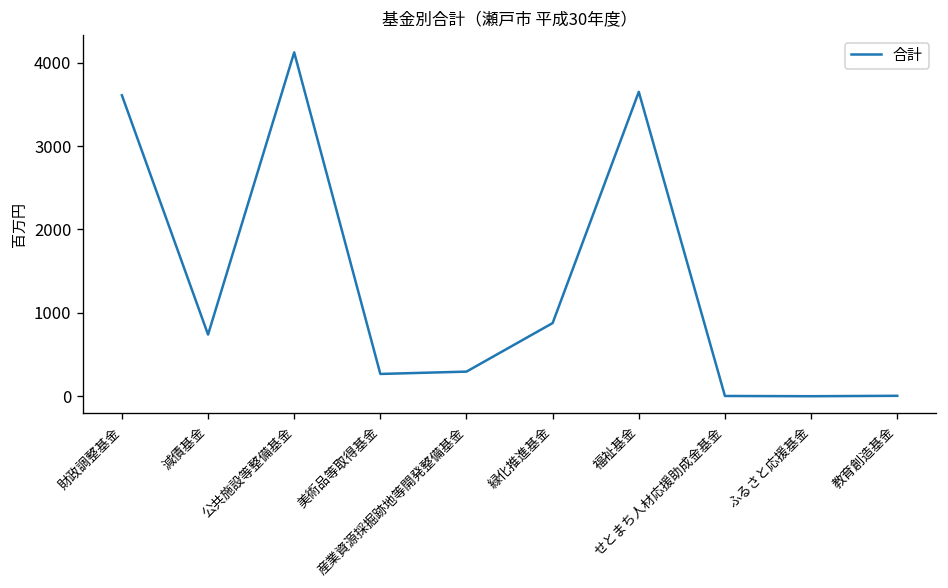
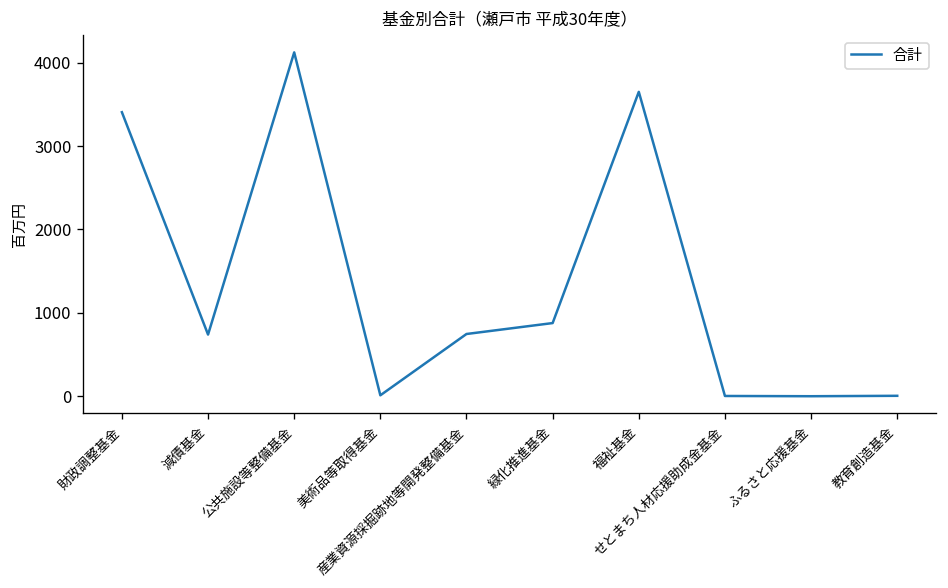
財政調整基金: 3600 -> 3400
美術品等取得基金: 300 -> 0
産業資源採掘跡地等開発整備基金: 300 -> 700
